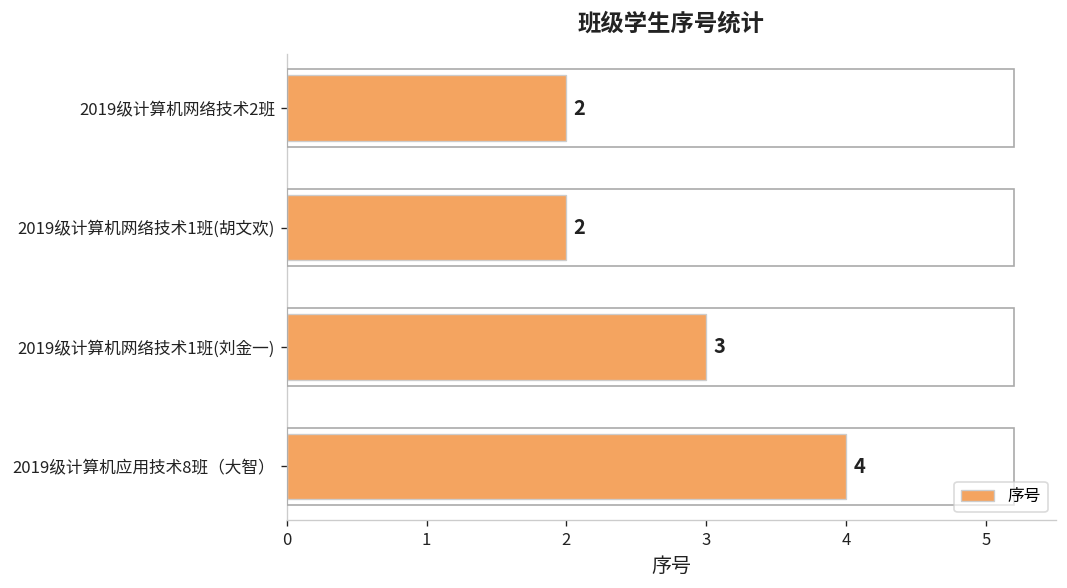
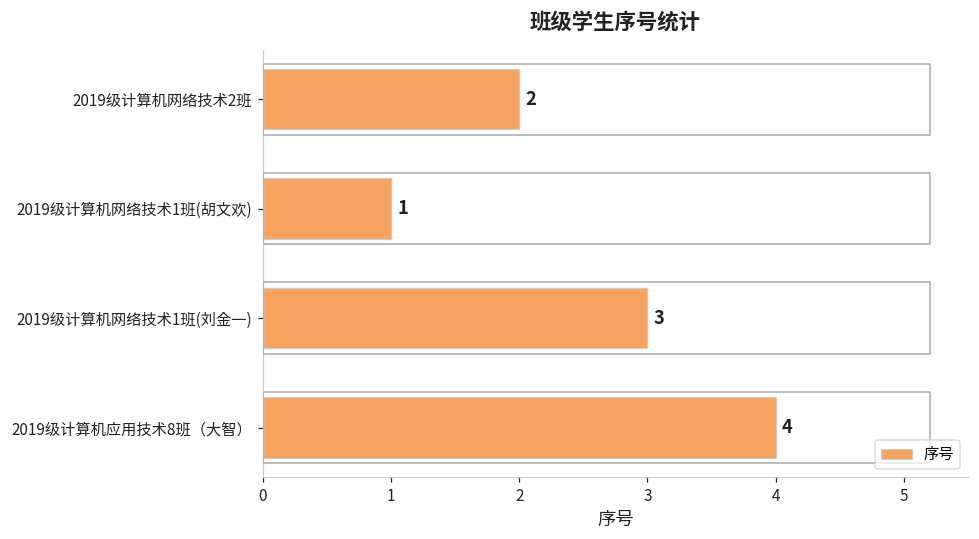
2019级计算机网络技术1班(胡文欢): 2 -> 1
